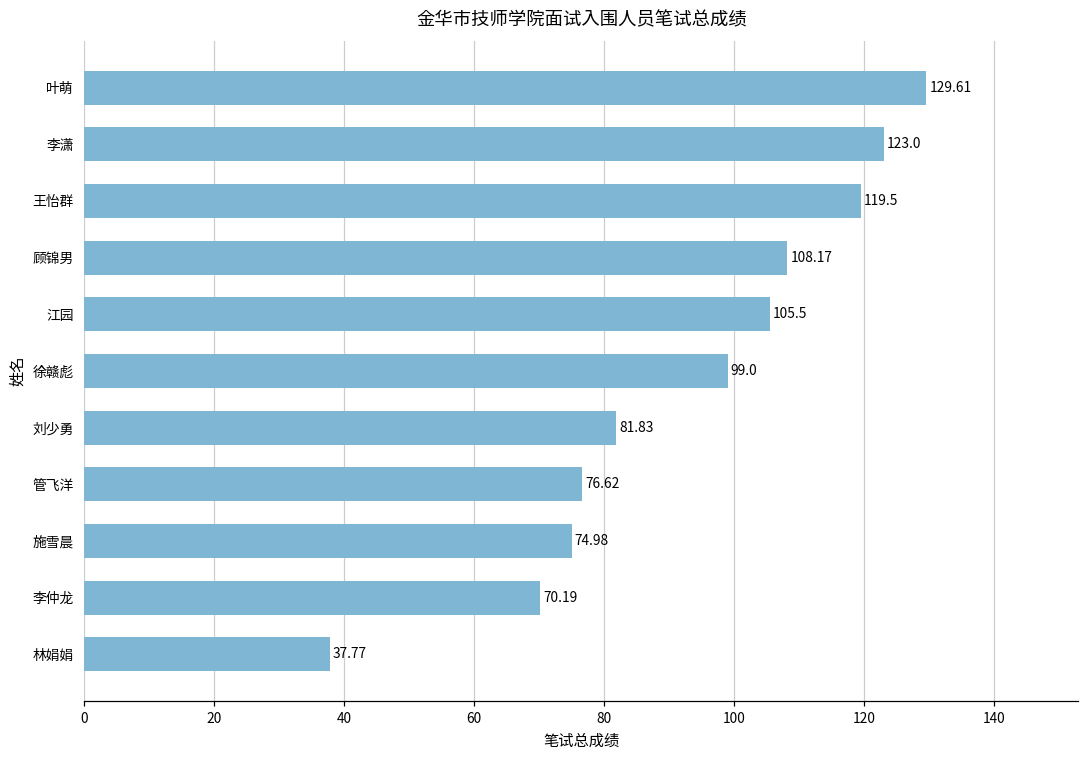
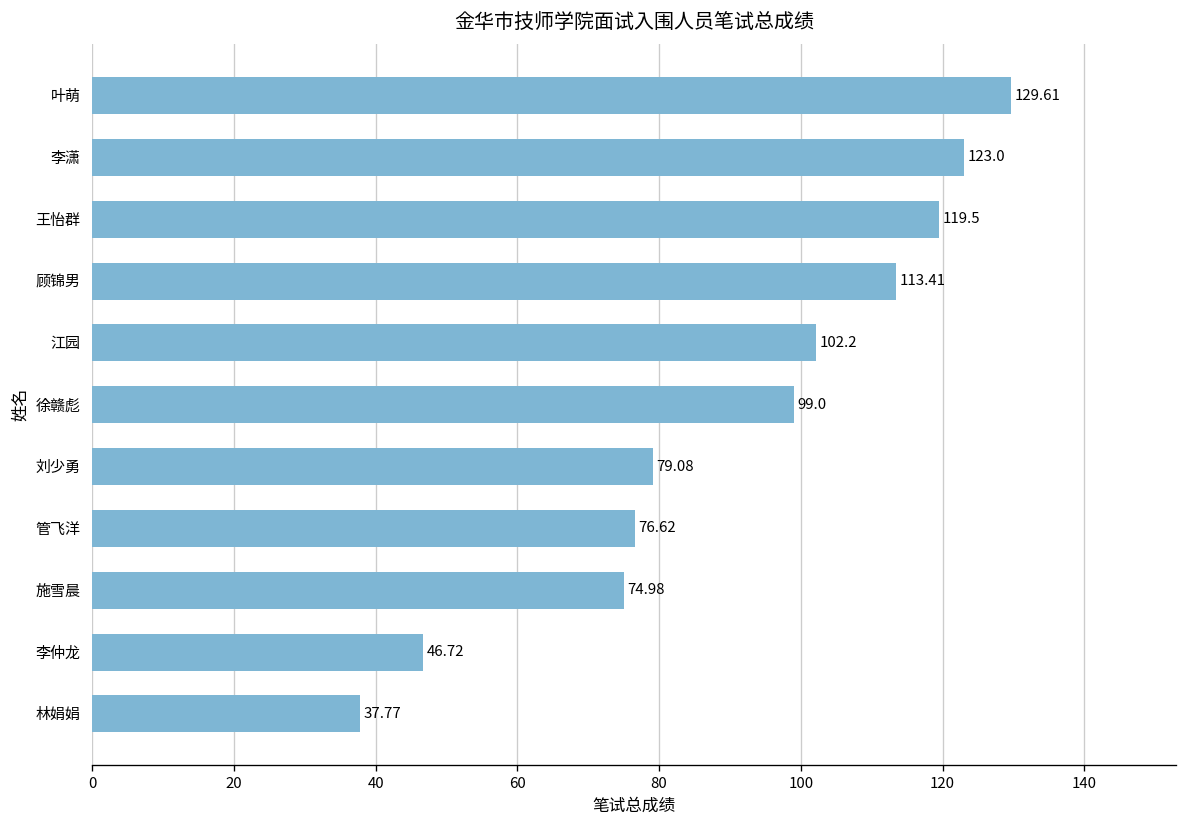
顾锦男: 108.17 -> 113.41
江园: 105.5 -> 102.2
刘少勇: 81.83 -> 79.08
李仲龙: 70.19 -> 46.72
